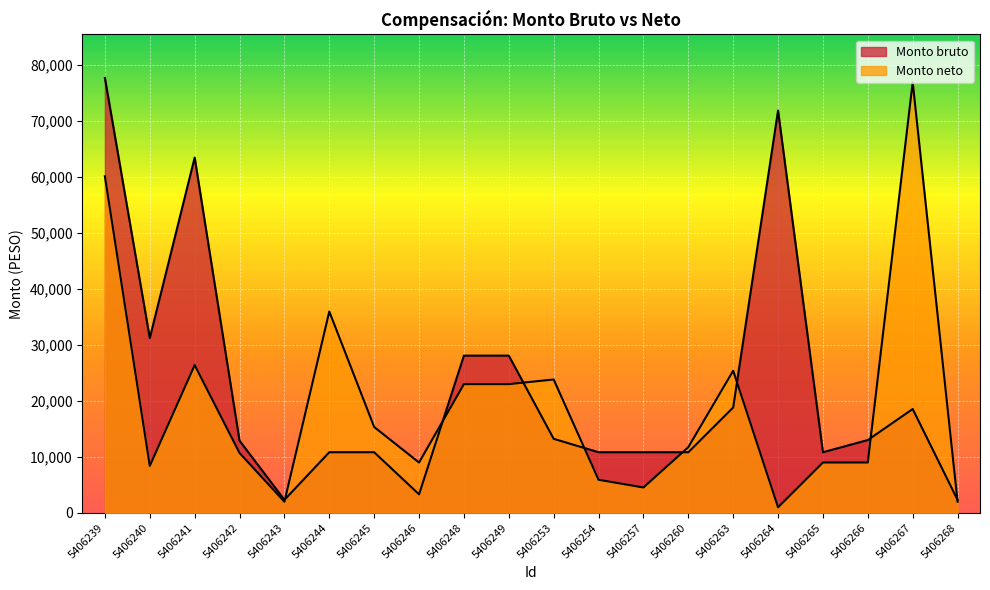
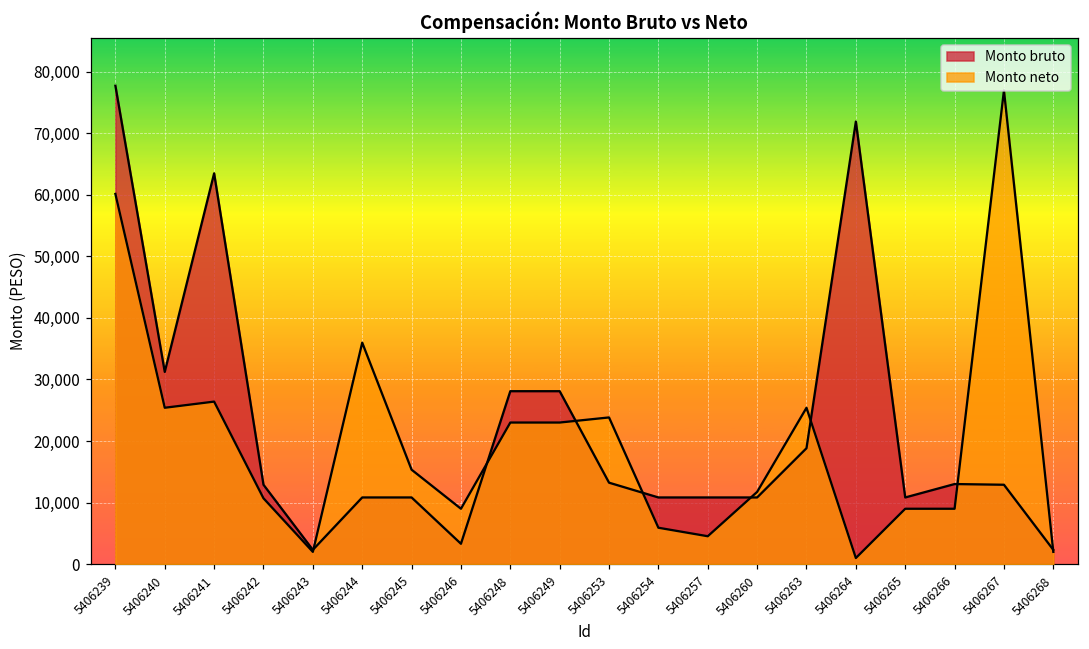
Monto neto, 5406240: 8,000 -> 25,000
Monto bruto, 5406267: 19,000 -> 13,000
